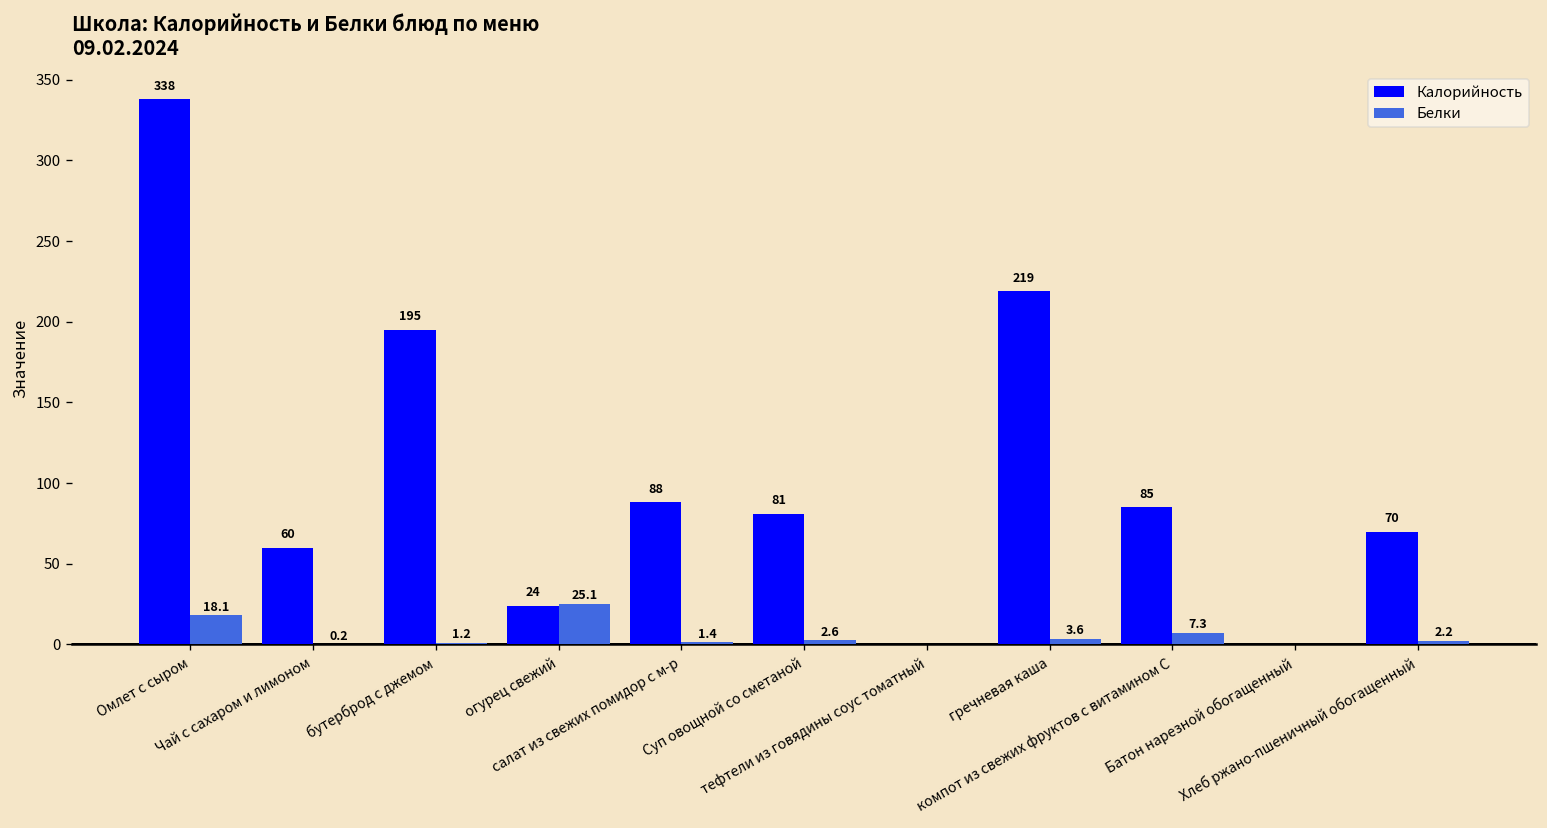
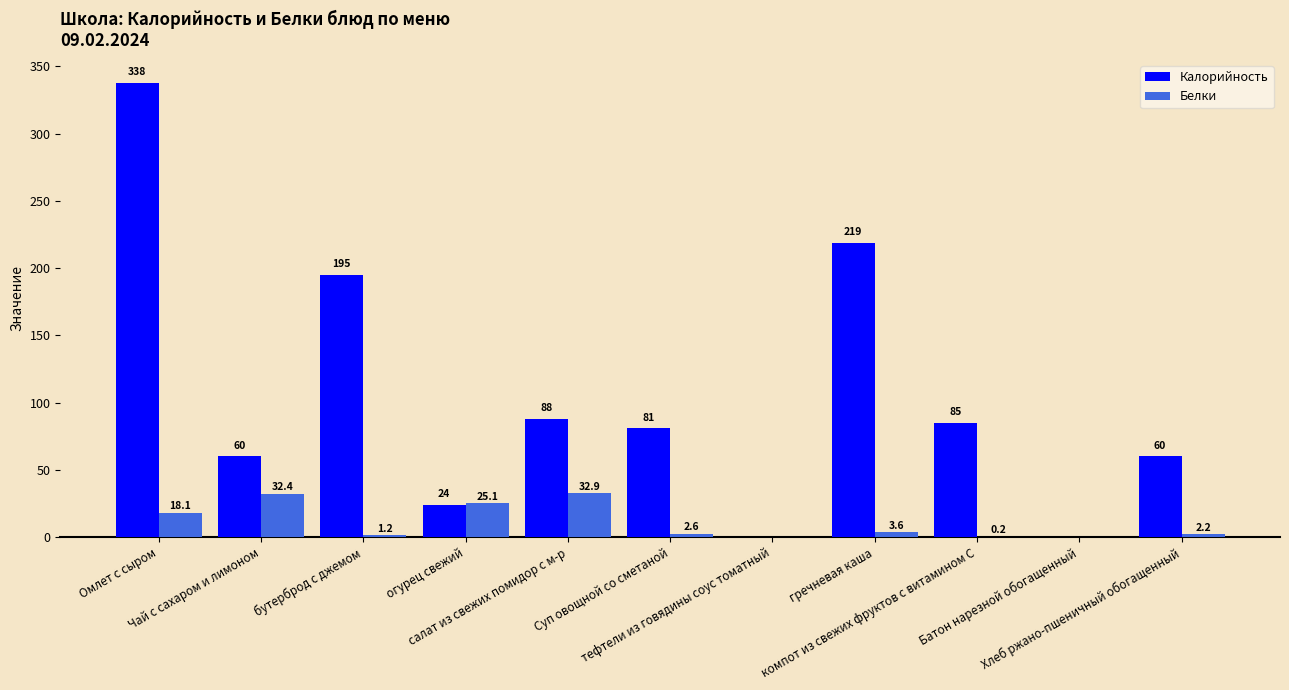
Белки, Чай с сахаром и лимоном: 0.2 -> 32.4
Белки, салат из свежих помидор с м-р: 1.4 -> 32.9
Белки, компот из свежих фруктов с витамином С: 7.3 -> 0.2
Калорийность, Хлеб ржано-пшеничный обогащенный: 70 -> 60
